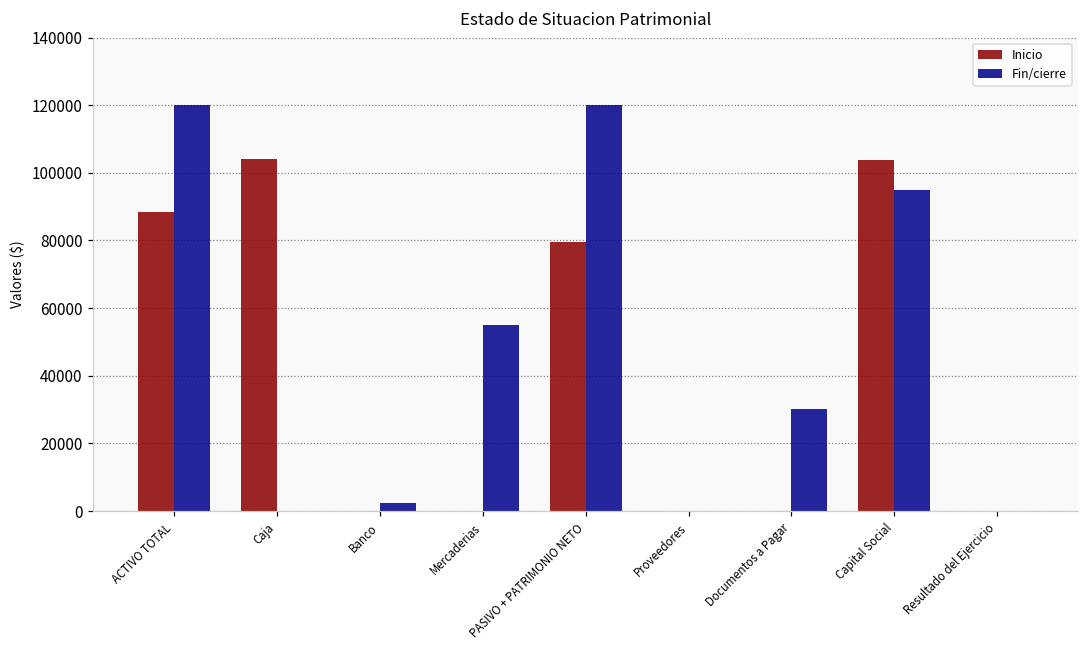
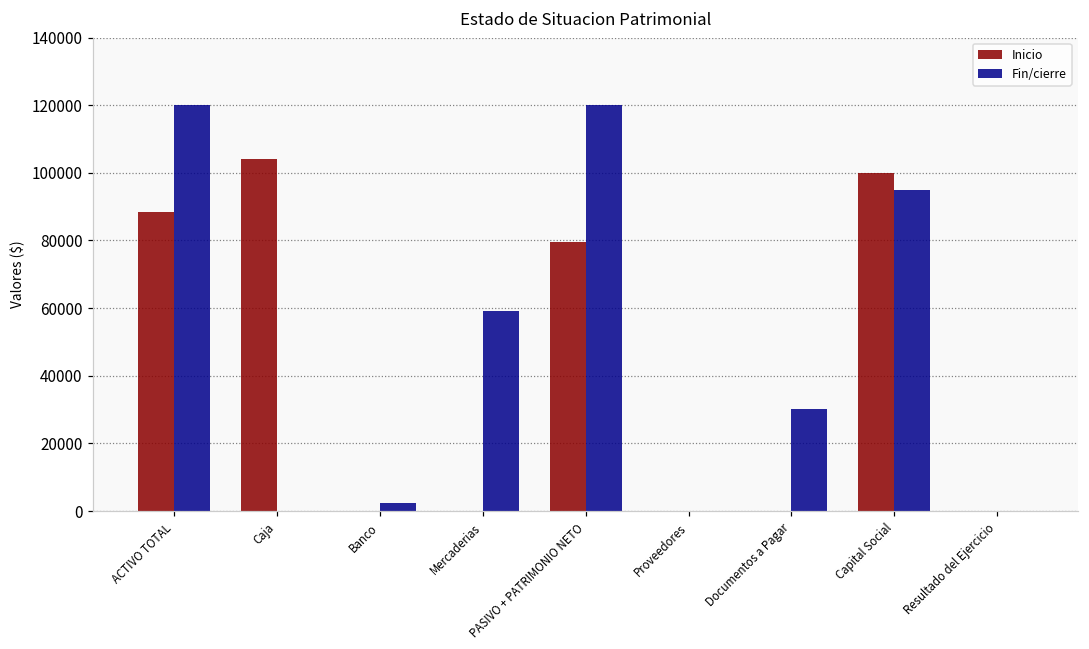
Fin/cierre, Mercaderias: 55000 -> 59000
Inicio, Capital Social: 104000 -> 100000
